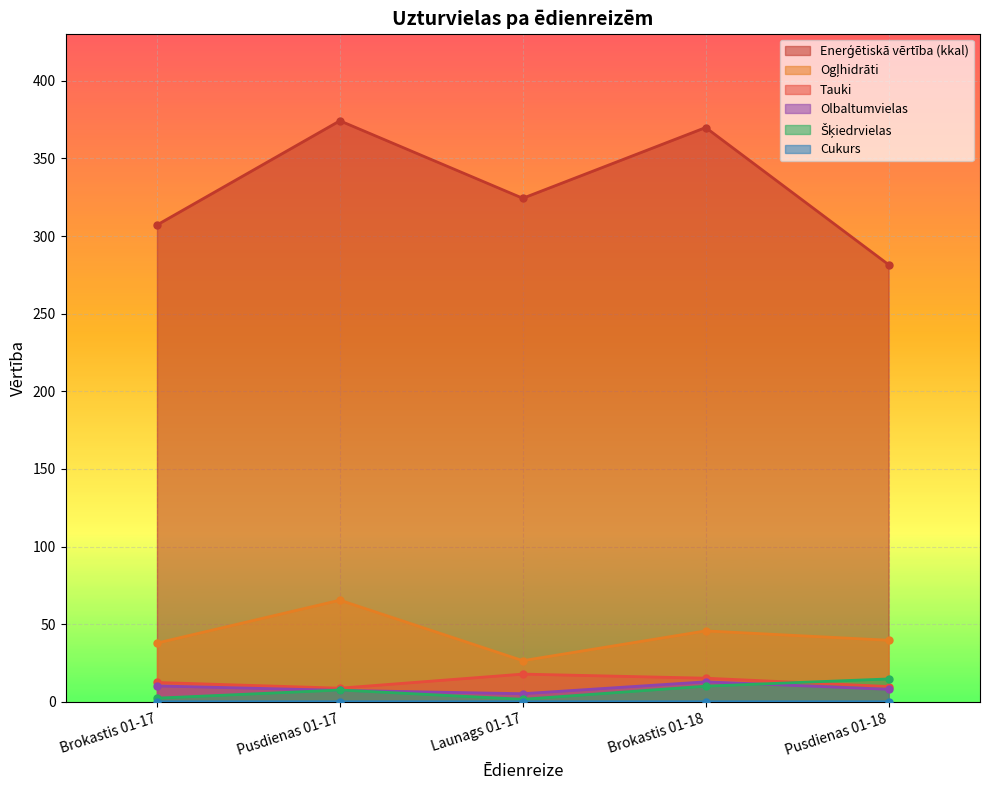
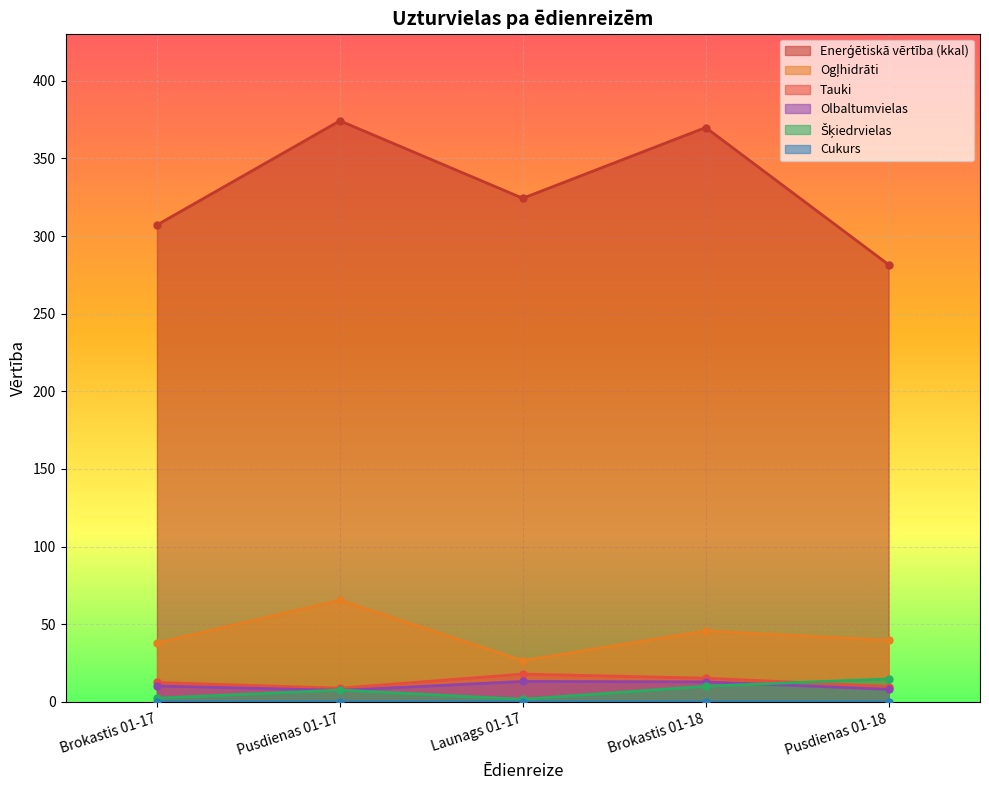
Olbaltumvielas, Launags 01-17: 5 -> 13
